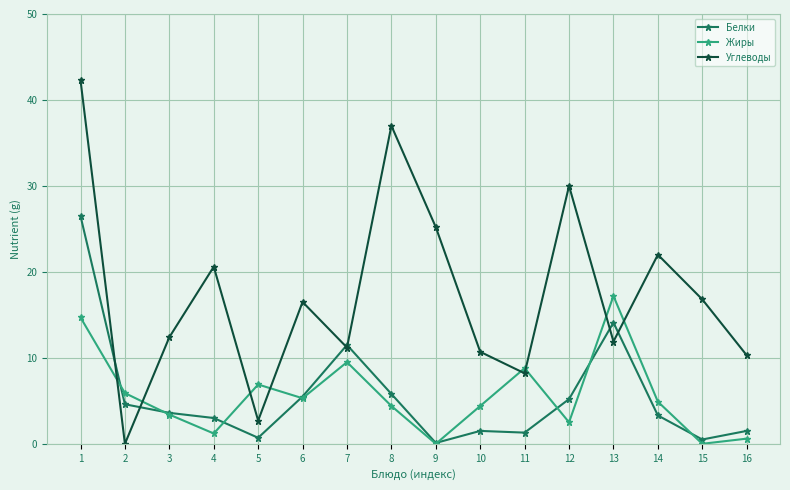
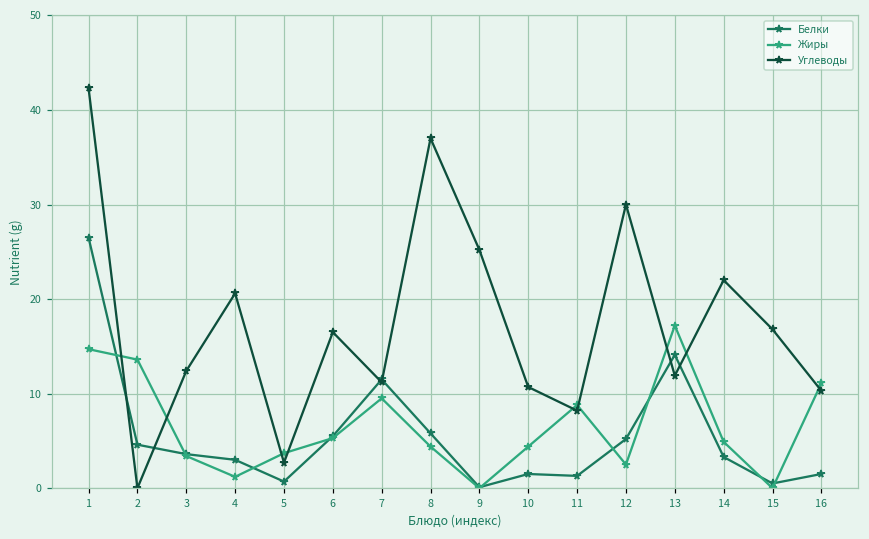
Жиры, 2: 6 -> 14
Жиры, 5: 7 -> 4
Жиры, 16: 1 -> 11
